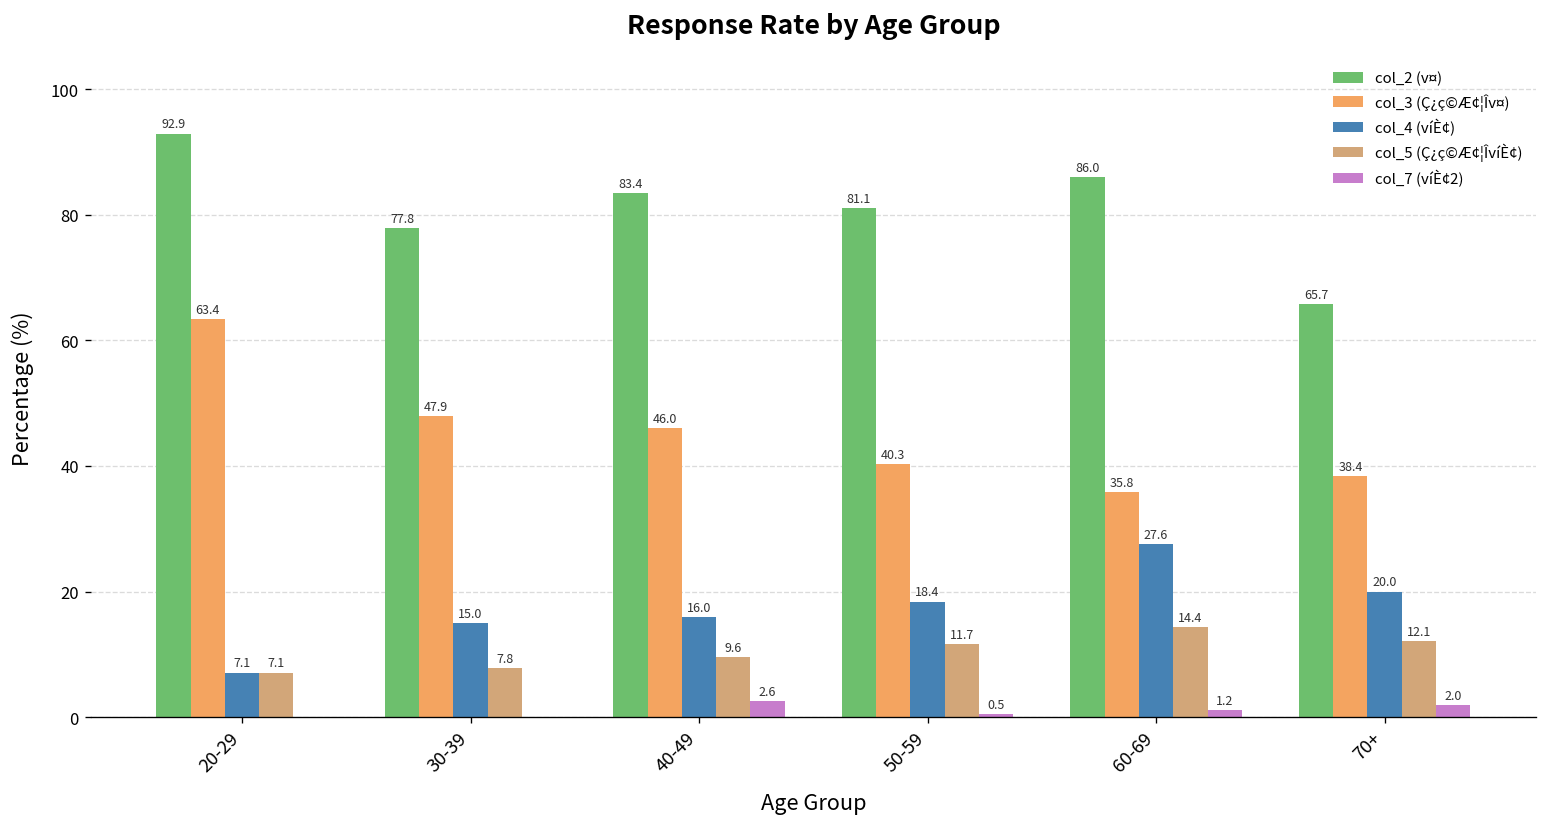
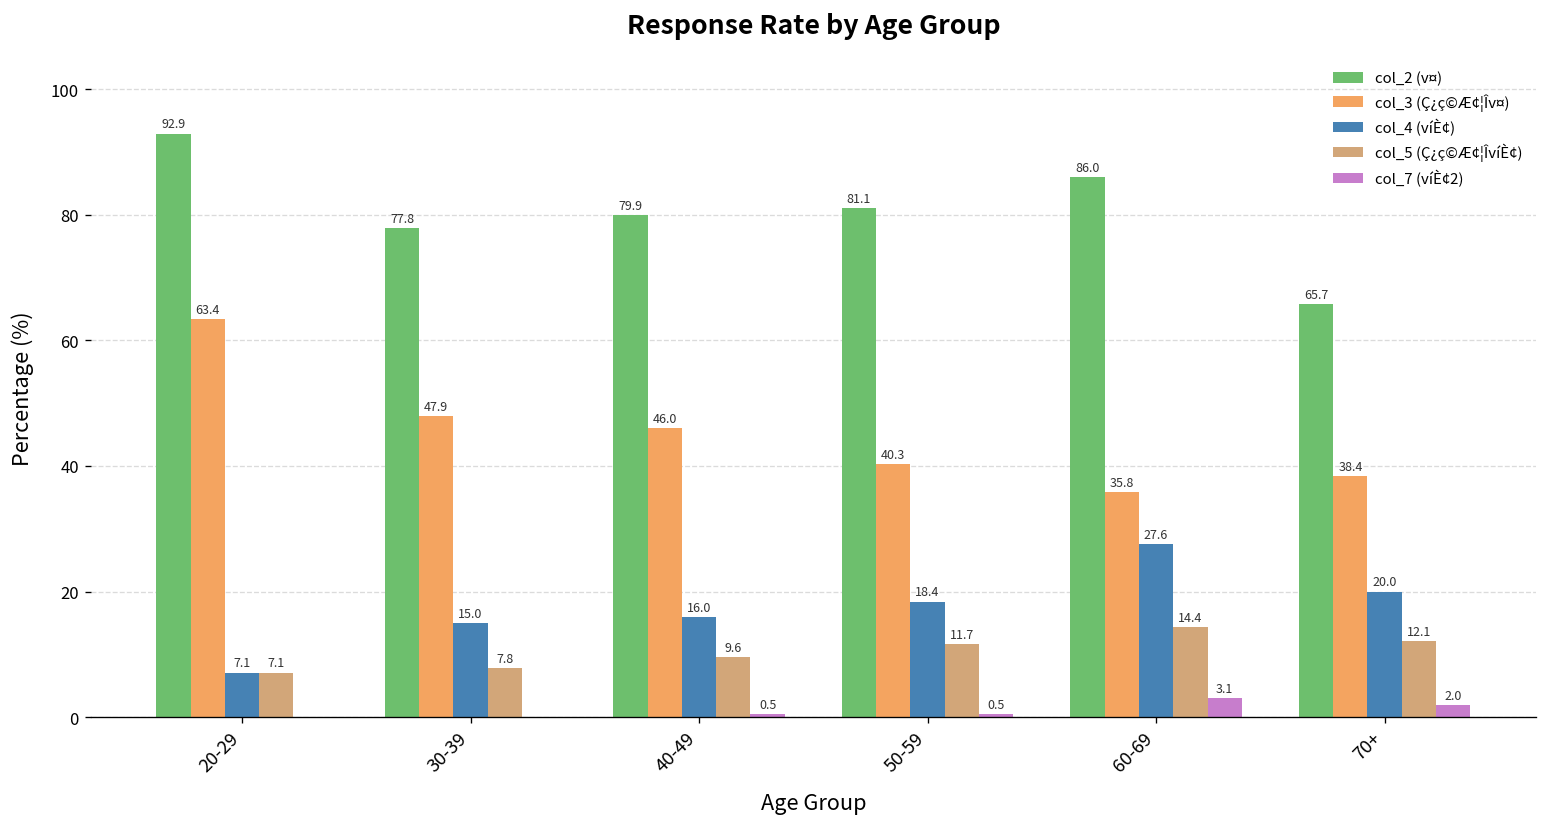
col_2 (v¤), 40-49: 83.4 -> 79.9
col_7 (víÈ¢2), 40-49: 2.6 -> 0.5
col_7 (víÈ¢2), 60-69: 1.2 -> 3.1
